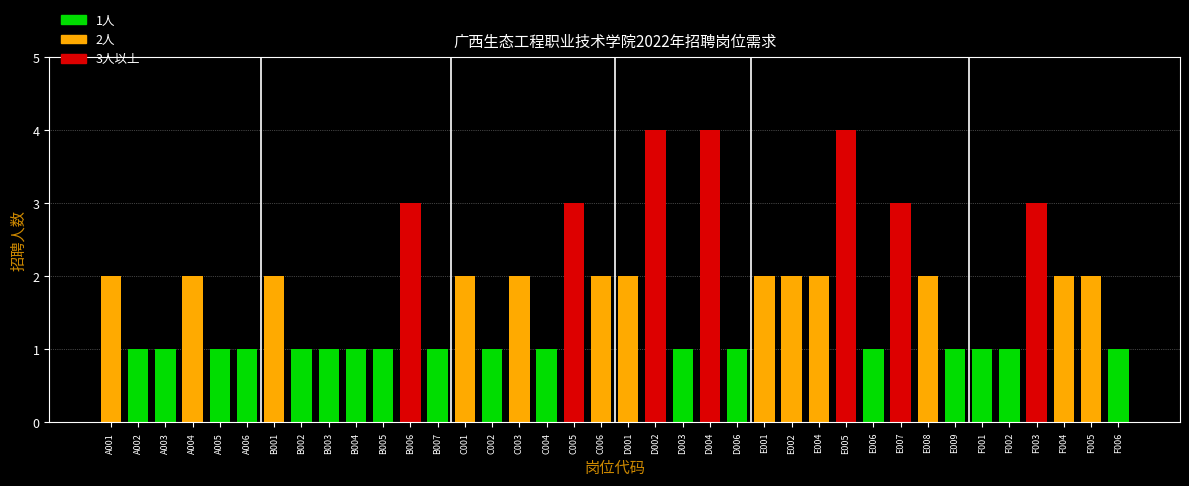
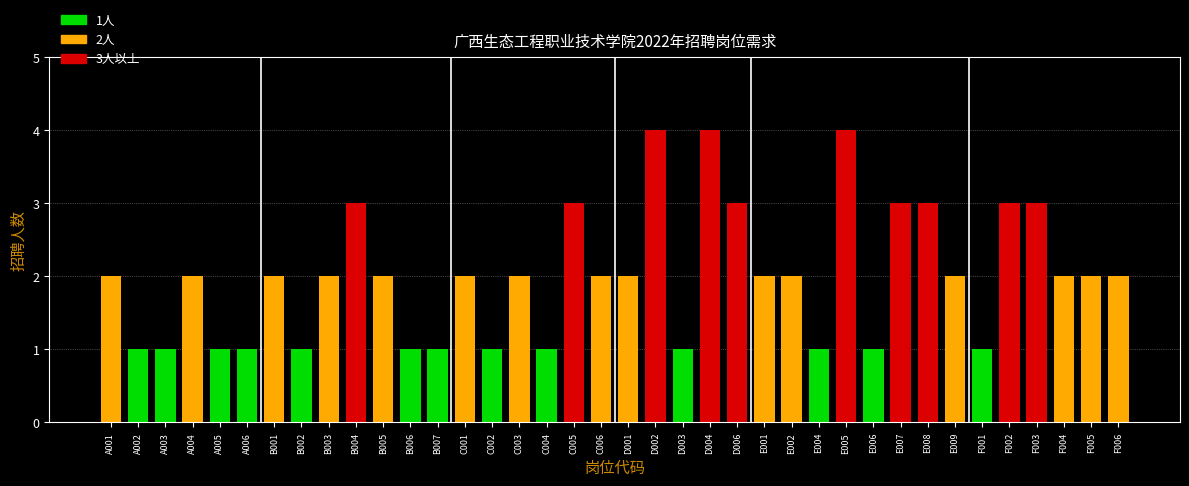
B003: 1 -> 2
B004: 1 -> 3
B005: 1 -> 2
B006: 3 -> 1
D006: 1 -> 3
E004: 2 -> 1
E008: 2 -> 3
E009: 1 -> 2
F002: 1 -> 3
F006: 1 -> 2
